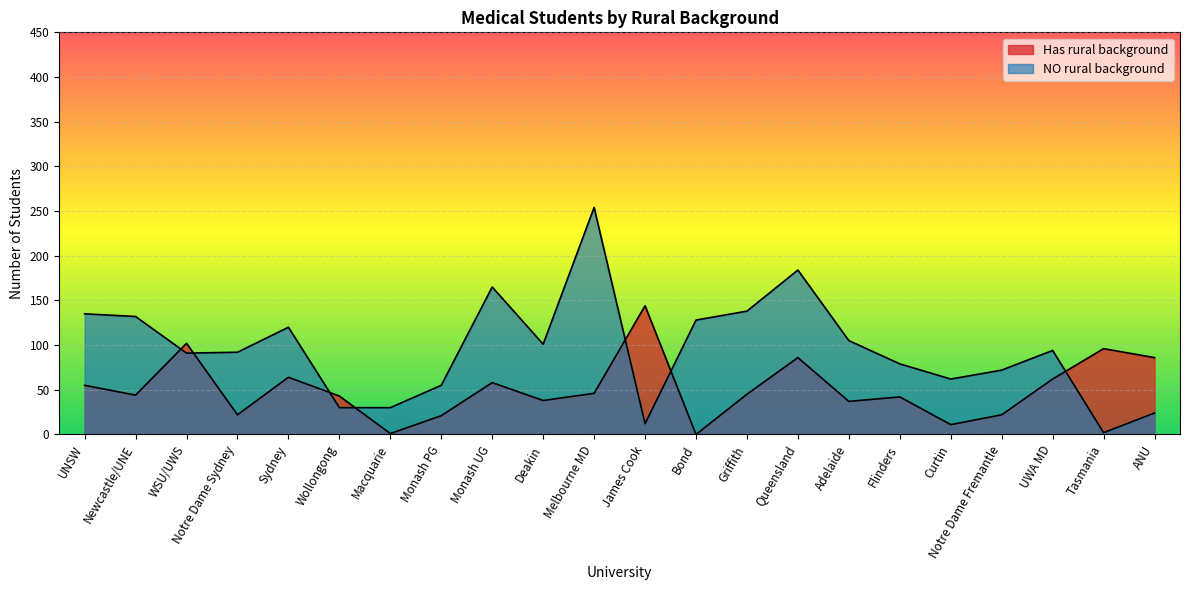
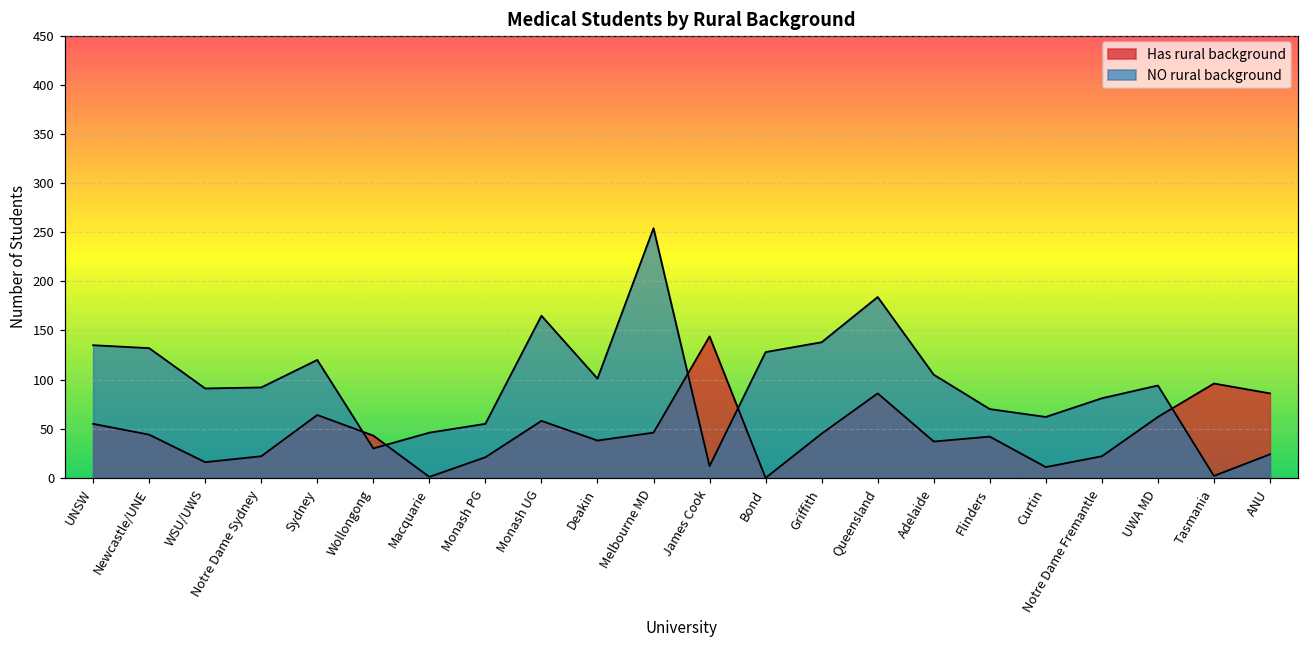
Has rural background, WSU/UWS: 100 -> 20
NO rural background, Macquarie: 30 -> 50
NO rural background, Flinders: 80 -> 70
NO rural background, Notre Dame Fremantle: 70 -> 80
